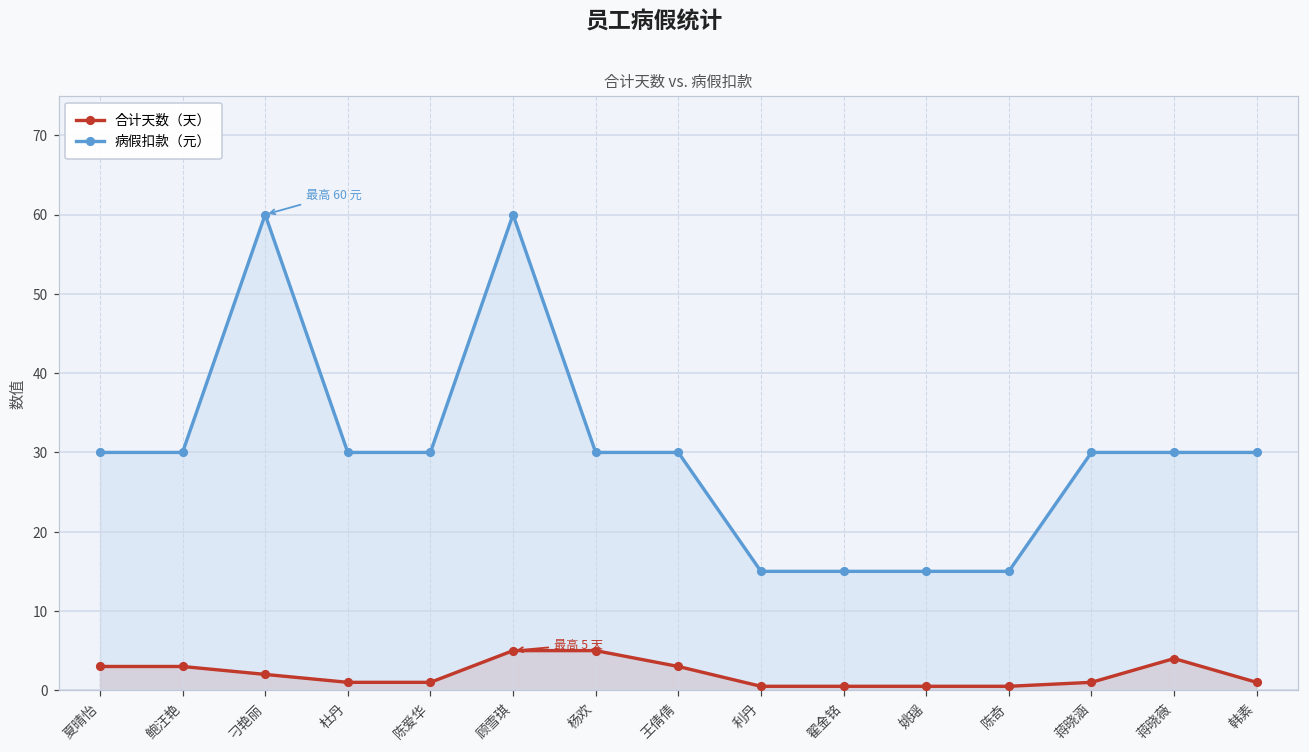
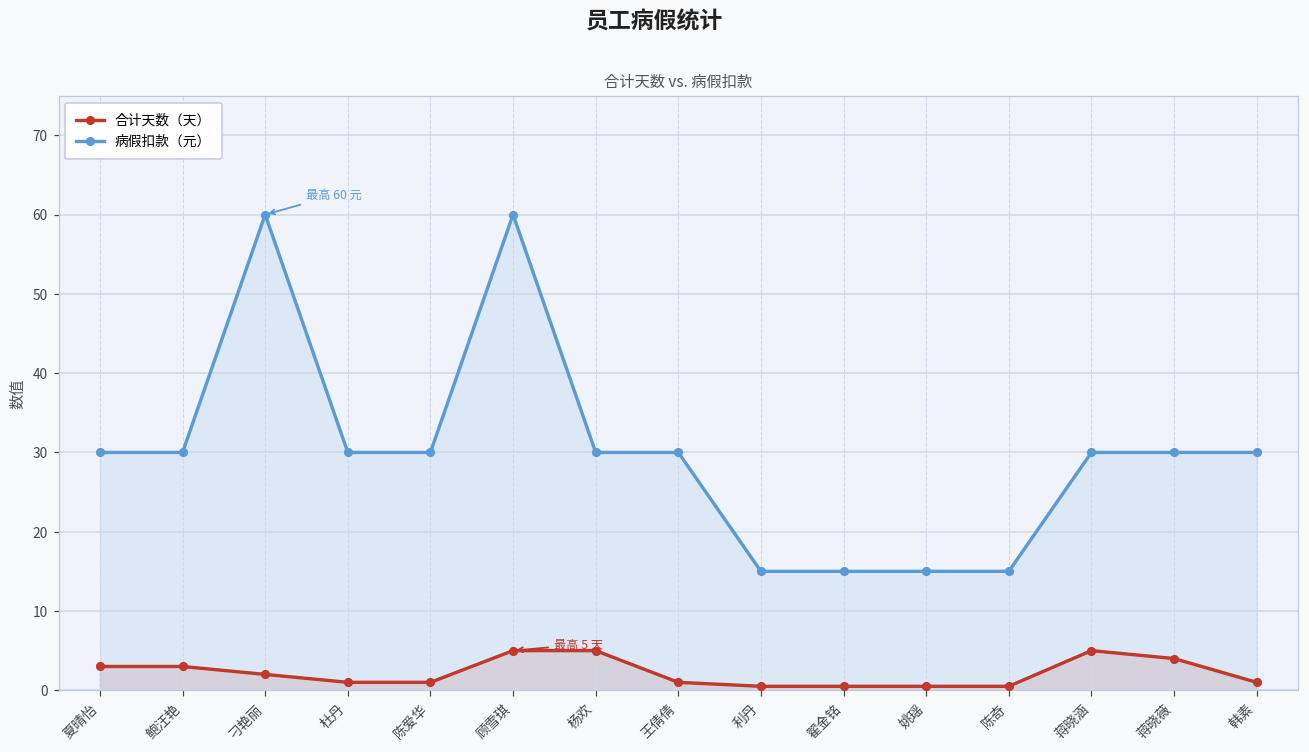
合计天数（天）, 王倩倩: 3 -> 1
合计天数（天）, 蒋晓涵: 1 -> 5
